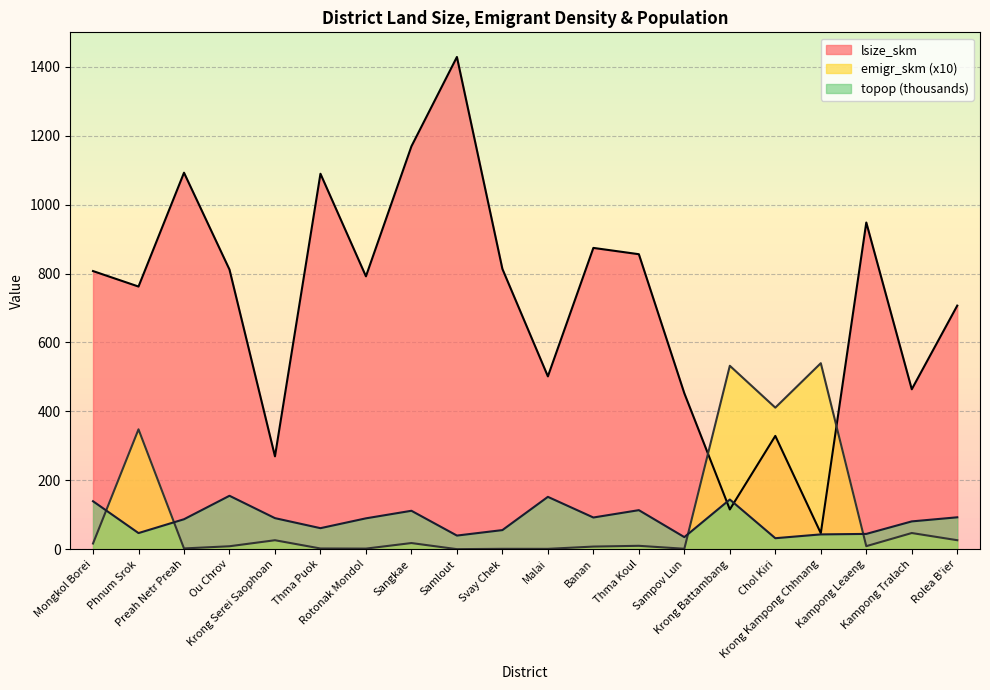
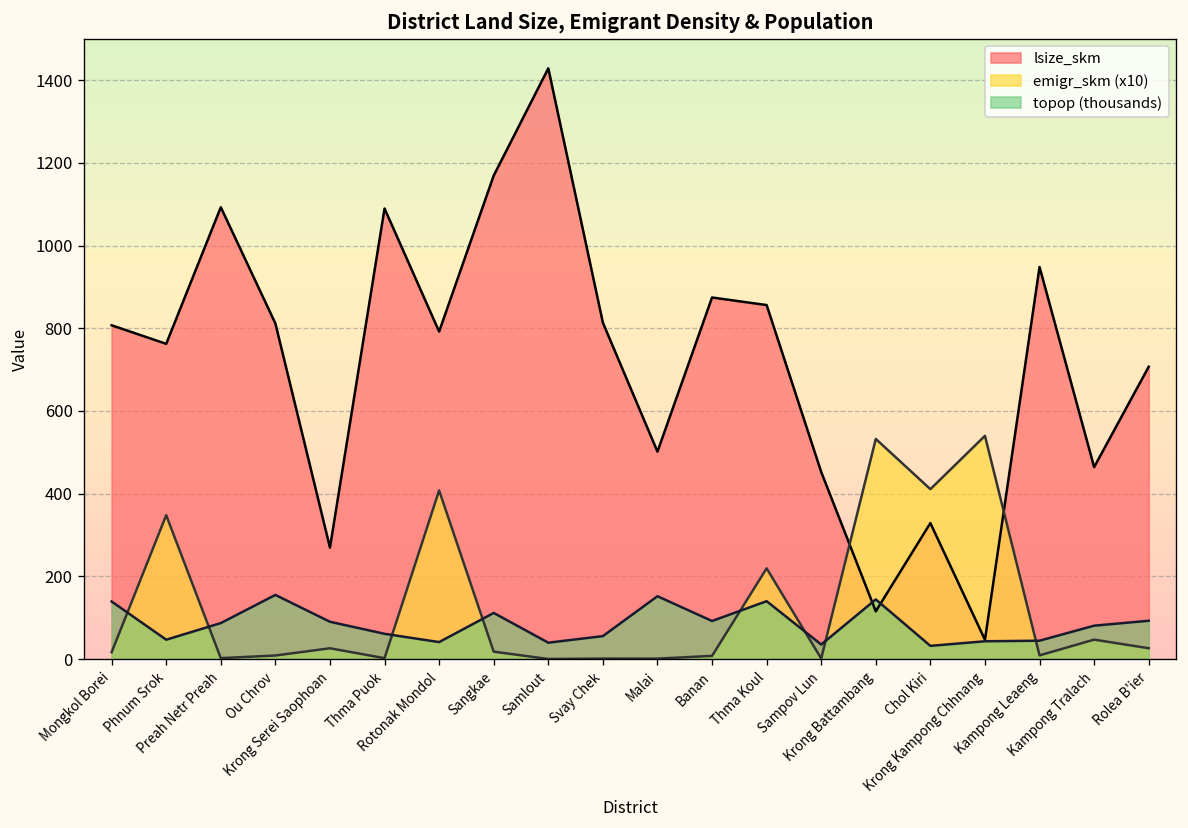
emigr_skm (x10), Rotonak Mondol: 0 -> 410
topop (thousands), Rotonak Mondol: 90 -> 40
emigr_skm (x10), Thma Koul: 10 -> 220
topop (thousands), Thma Koul: 110 -> 140
